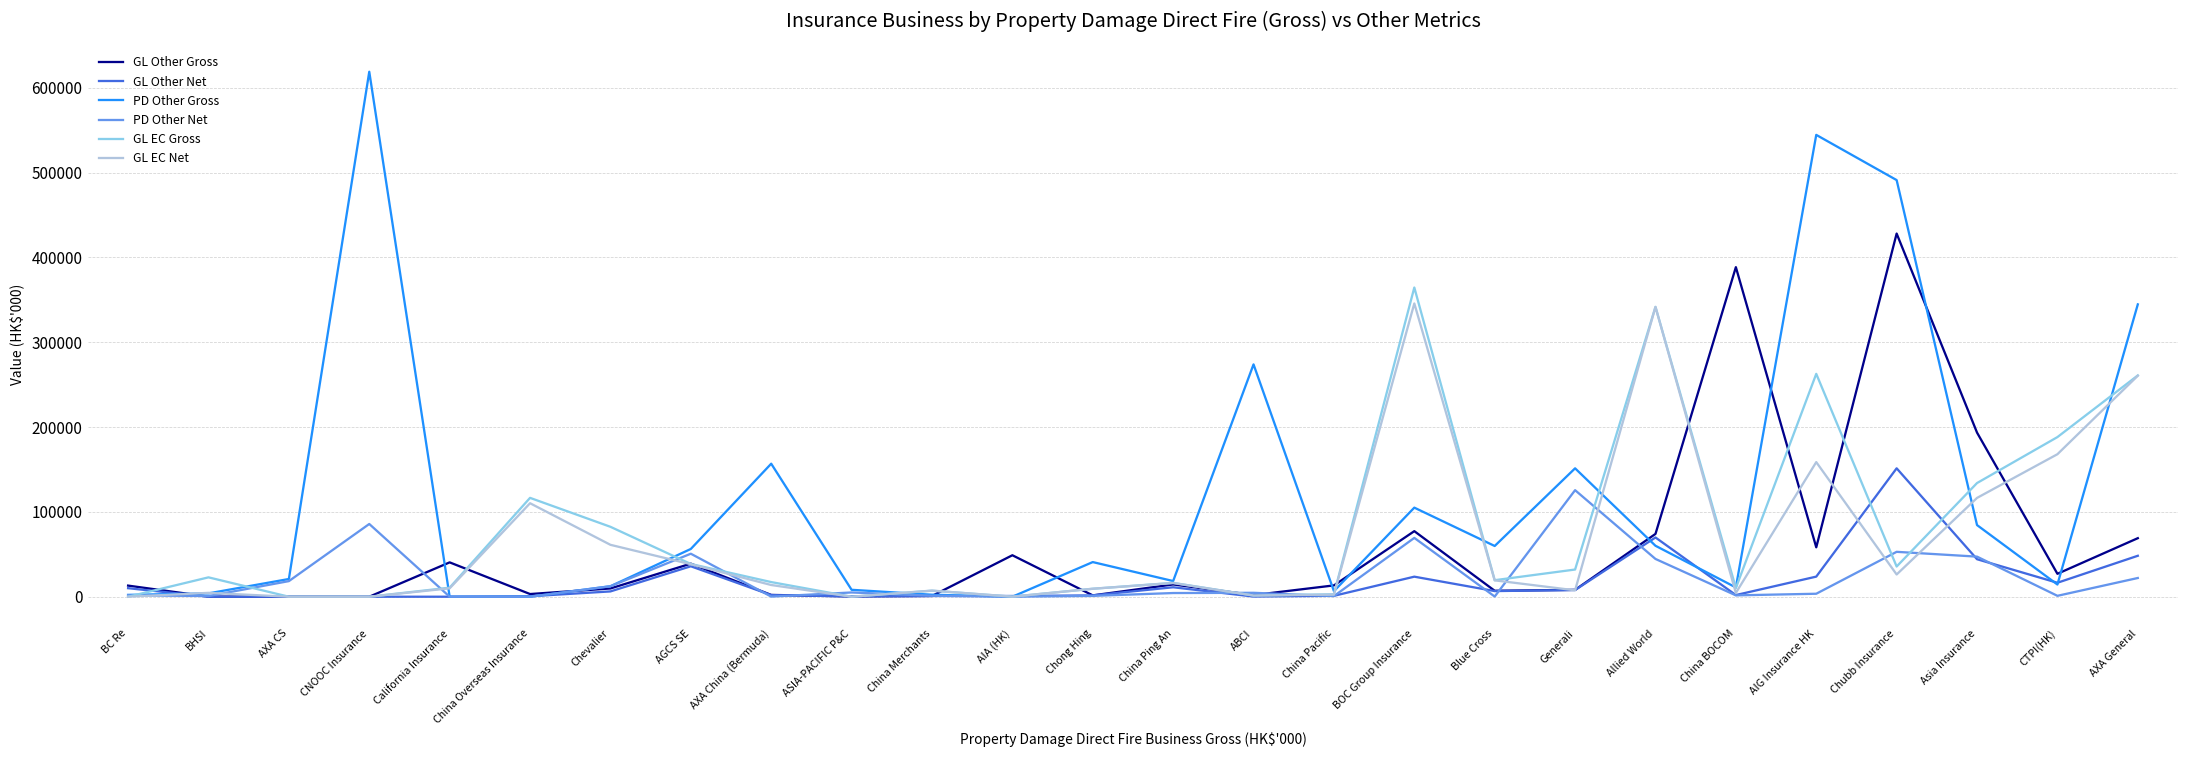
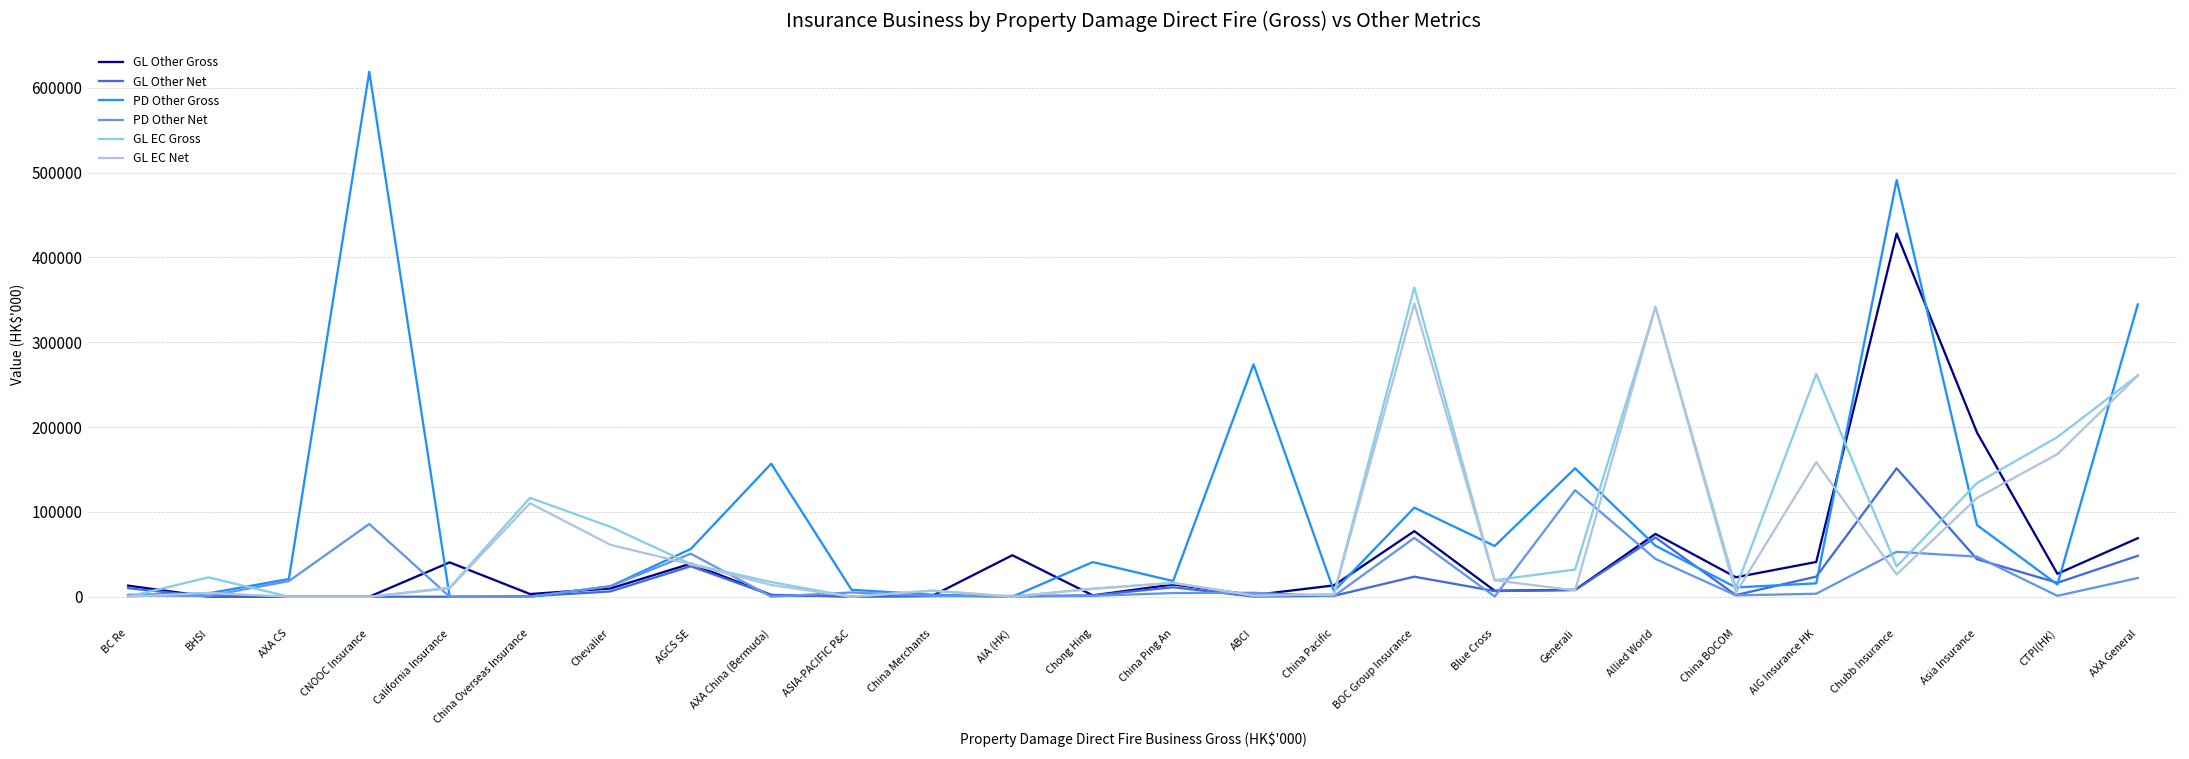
GL Other Gross, China BOCOM: 390000 -> 20000
GL Other Gross, AIG Insurance HK: 60000 -> 40000
PD Other Gross, AIG Insurance HK: 540000 -> 20000
